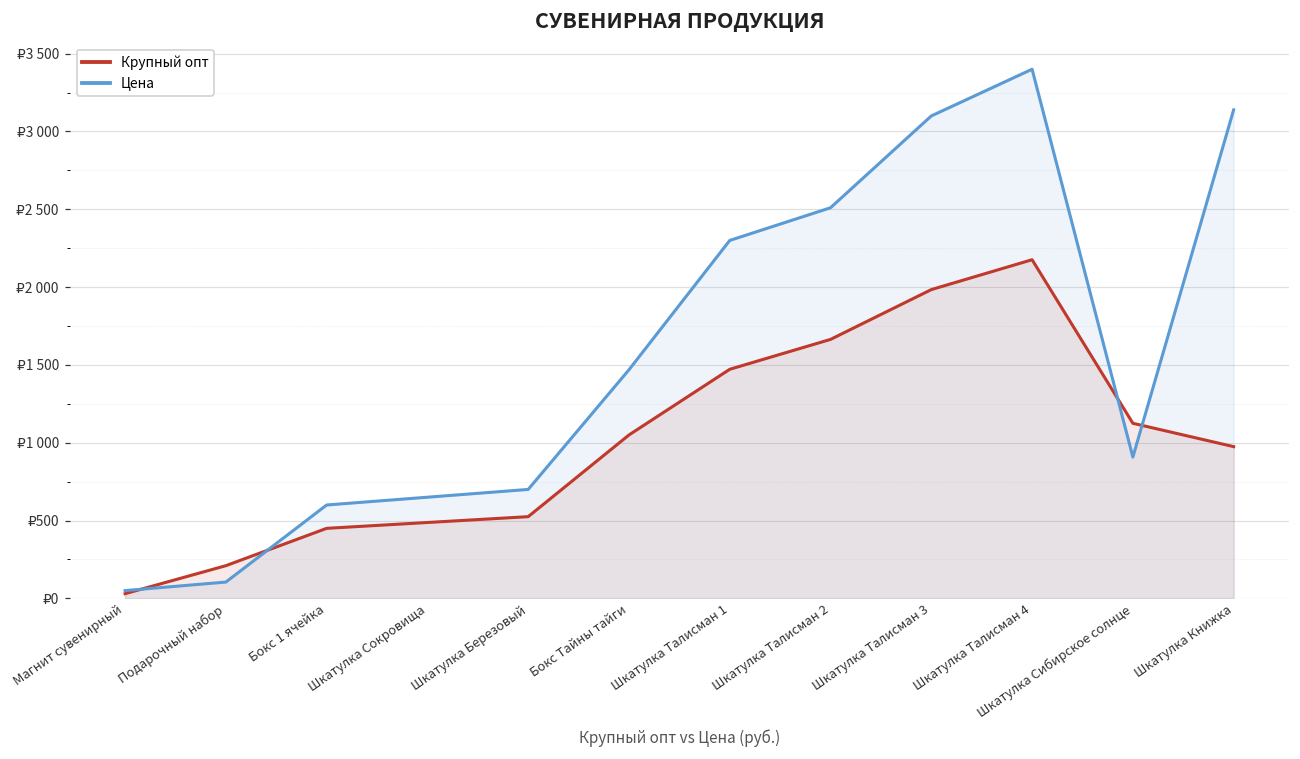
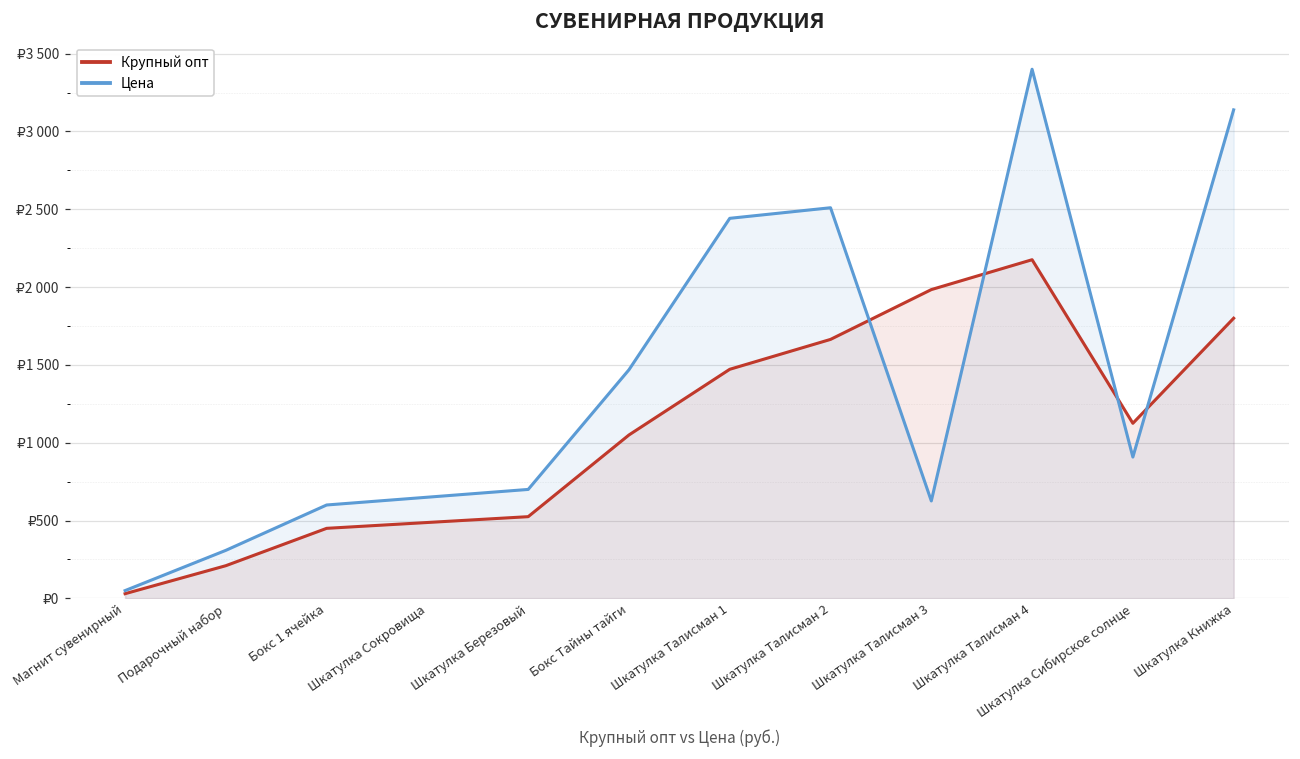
Цена, Подарочный набор: ₽100 -> ₽310
Цена, Шкатулка Талисман 1: ₽2300 -> ₽2440
Цена, Шкатулка Талисман 3: ₽3100 -> ₽630
Крупный опт, Шкатулка Книжка: ₽980 -> ₽1800
